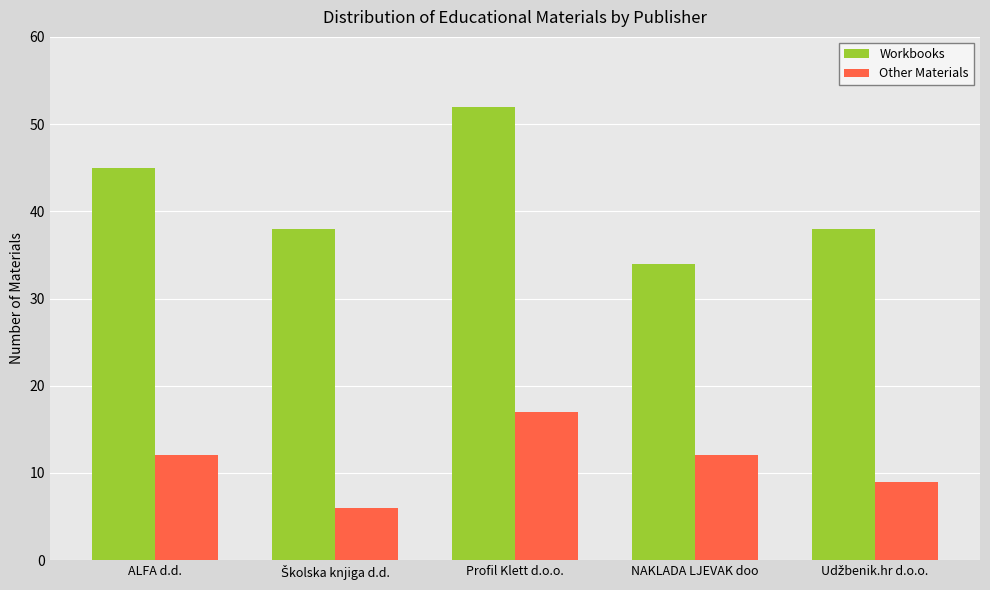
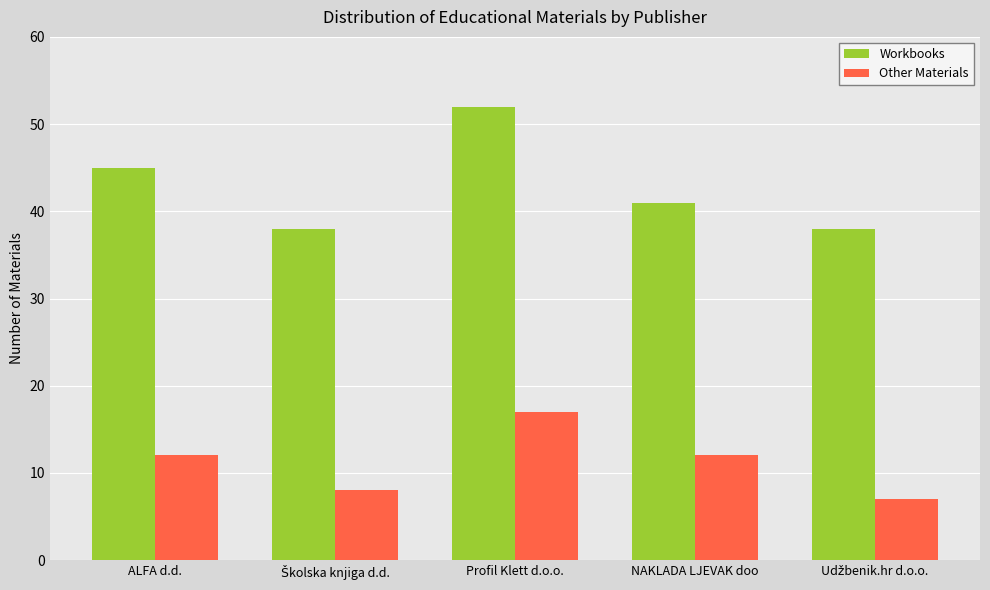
Other Materials, Školska knjiga d.d.: 6 -> 8
Workbooks, NAKLADA LJEVAK doo: 34 -> 41
Other Materials, Udžbenik.hr d.o.o.: 9 -> 7
